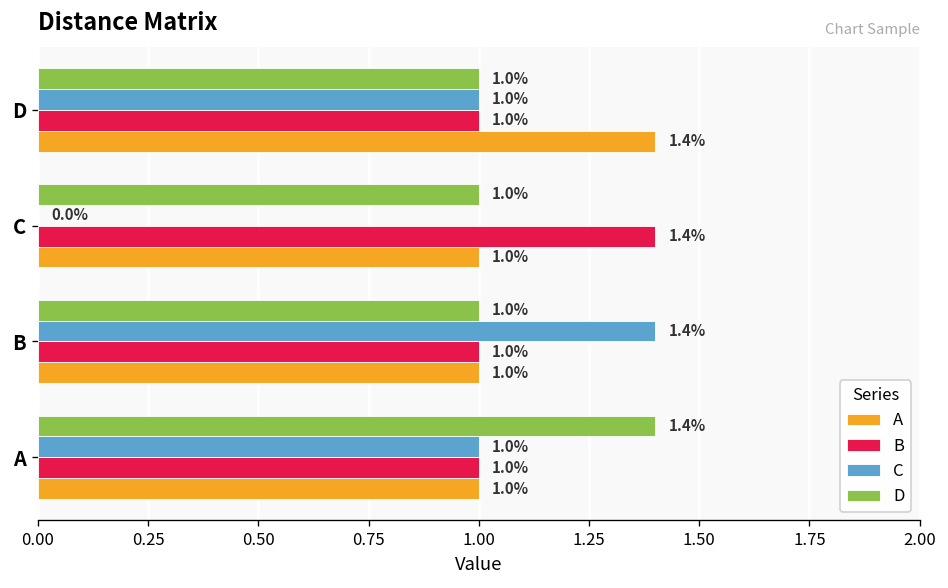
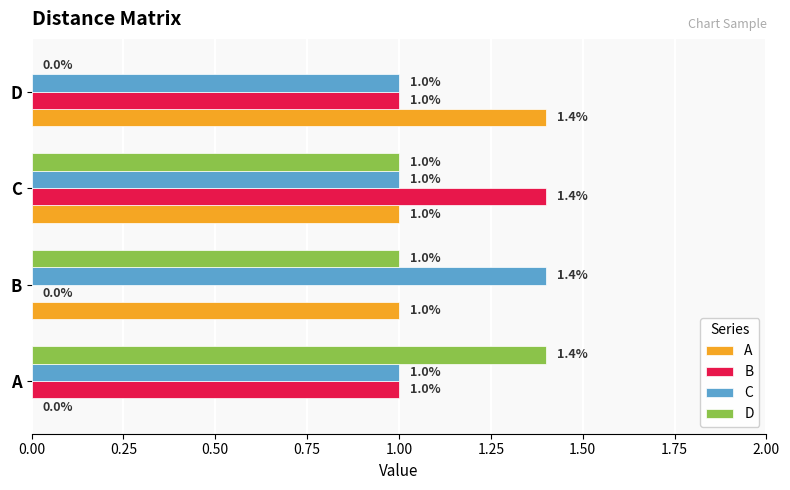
D, D: 1.0% -> 0.0%
C, C: 0.0% -> 1.0%
B, B: 1.0% -> 0.0%
A, A: 1.0% -> 0.0%
